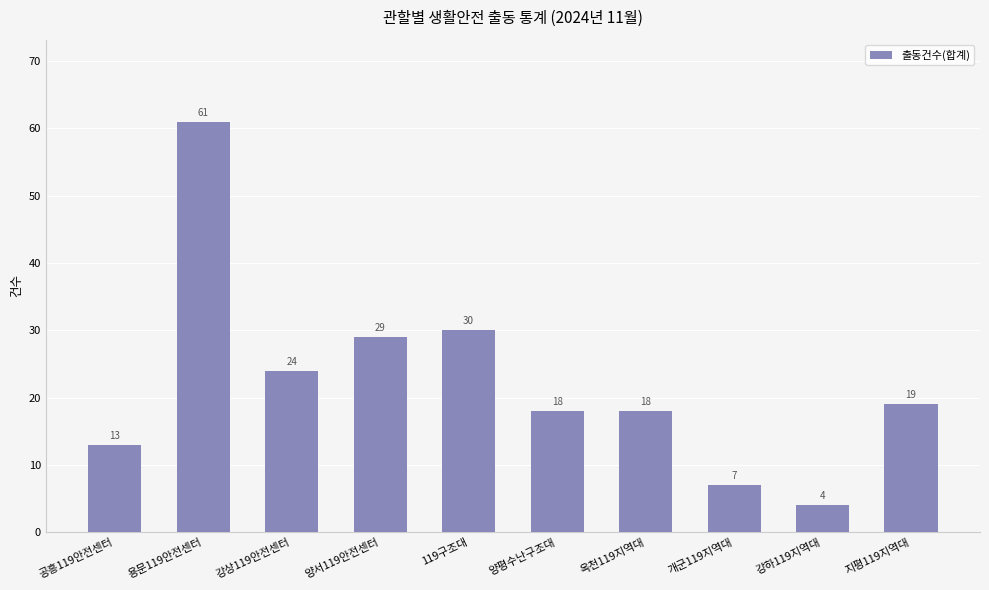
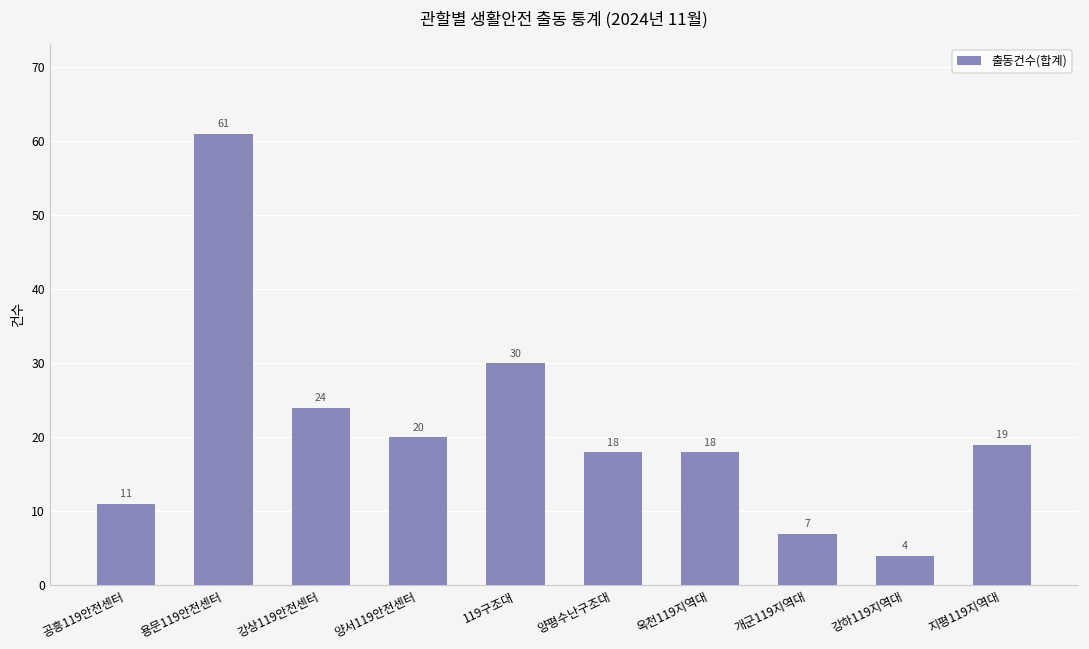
공흥119안전센터: 13 -> 11
양서119안전센터: 29 -> 20
